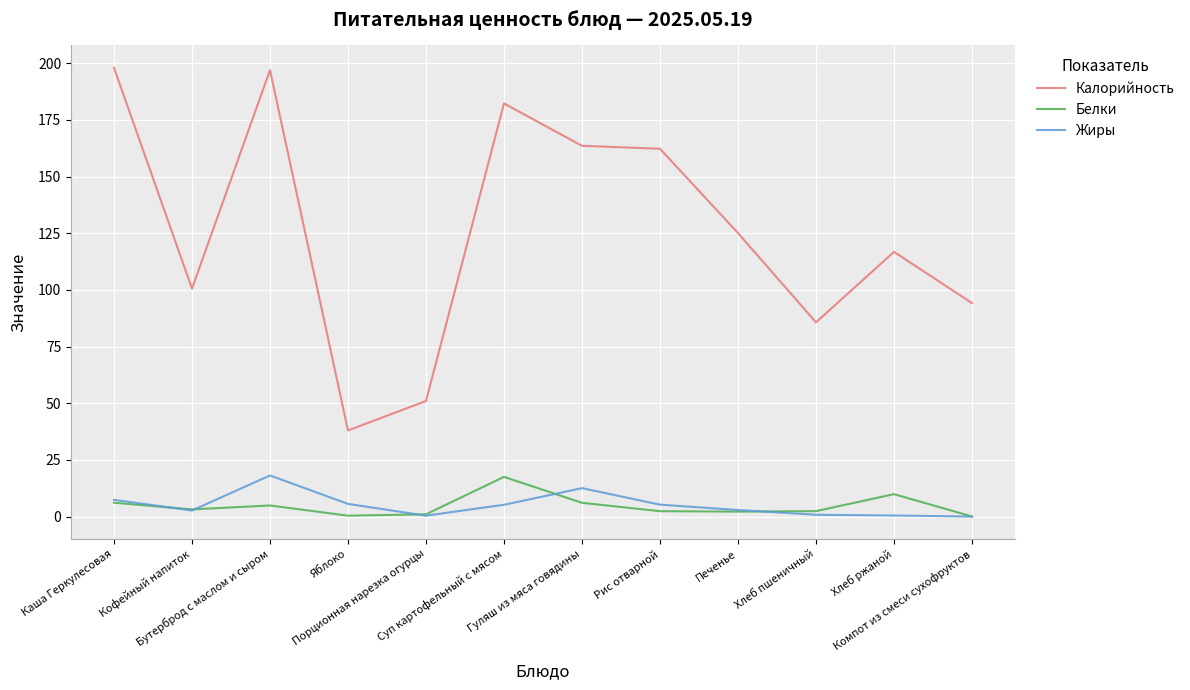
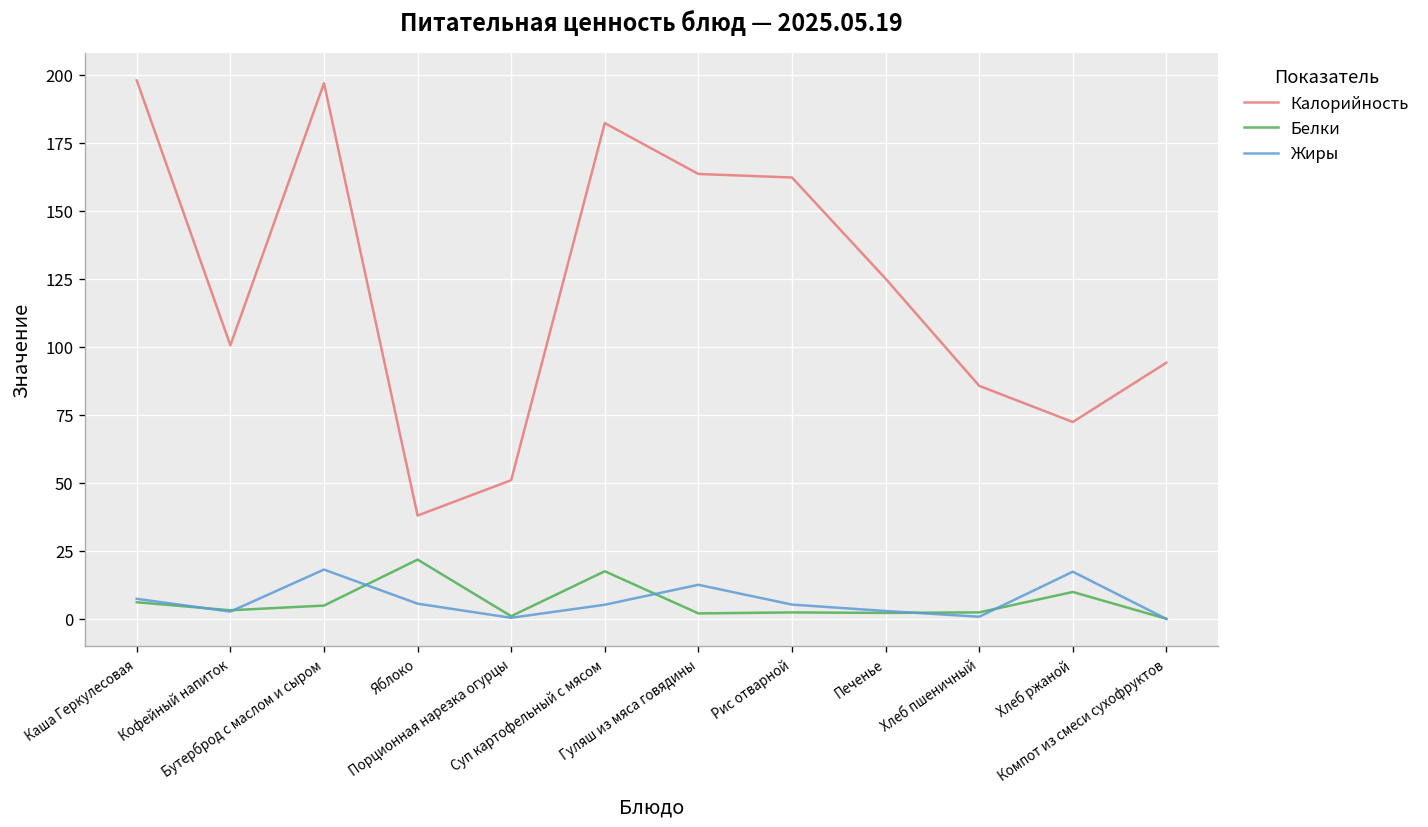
Белки, Яблоко: 0 -> 22
Белки, Гуляш из мяса говядины: 6 -> 2
Калорийность, Хлеб ржаной: 117 -> 72
Жиры, Хлеб ржаной: 0 -> 17
